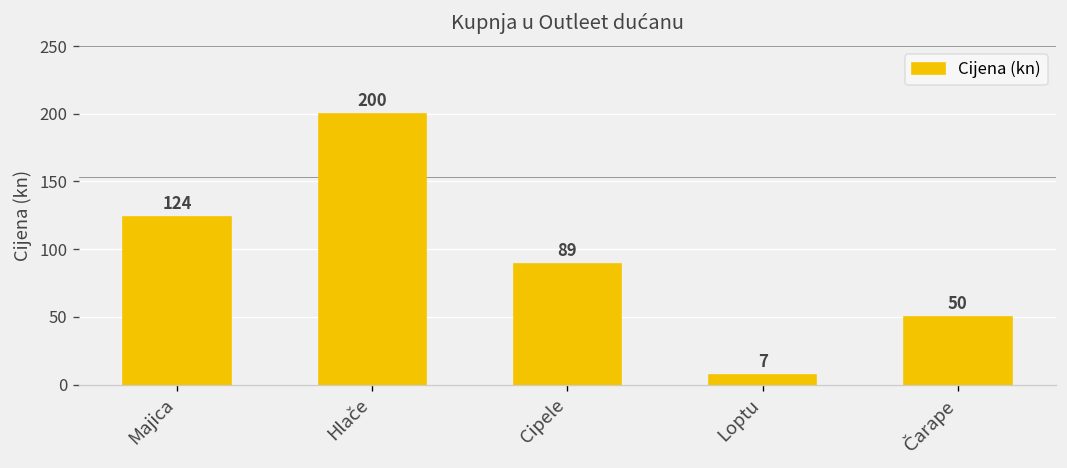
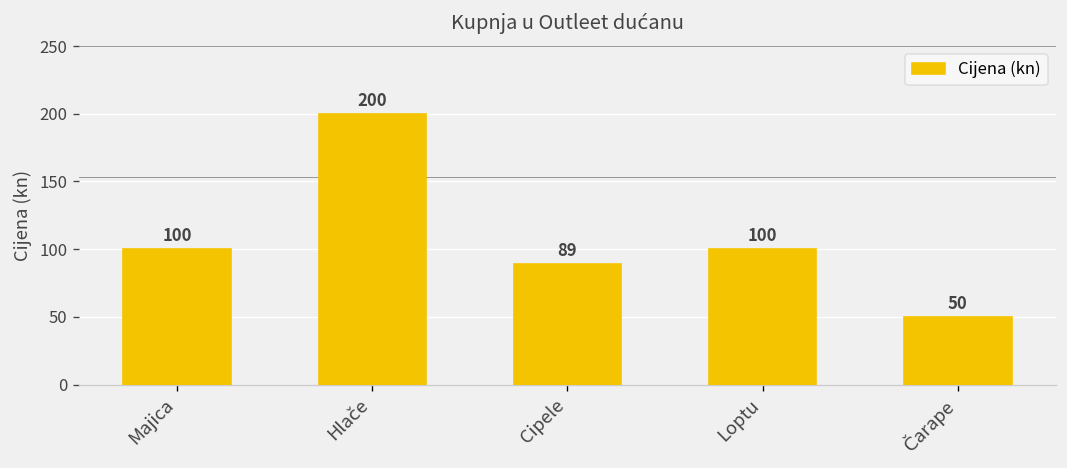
Majica: 124 -> 100
Loptu: 7 -> 100
